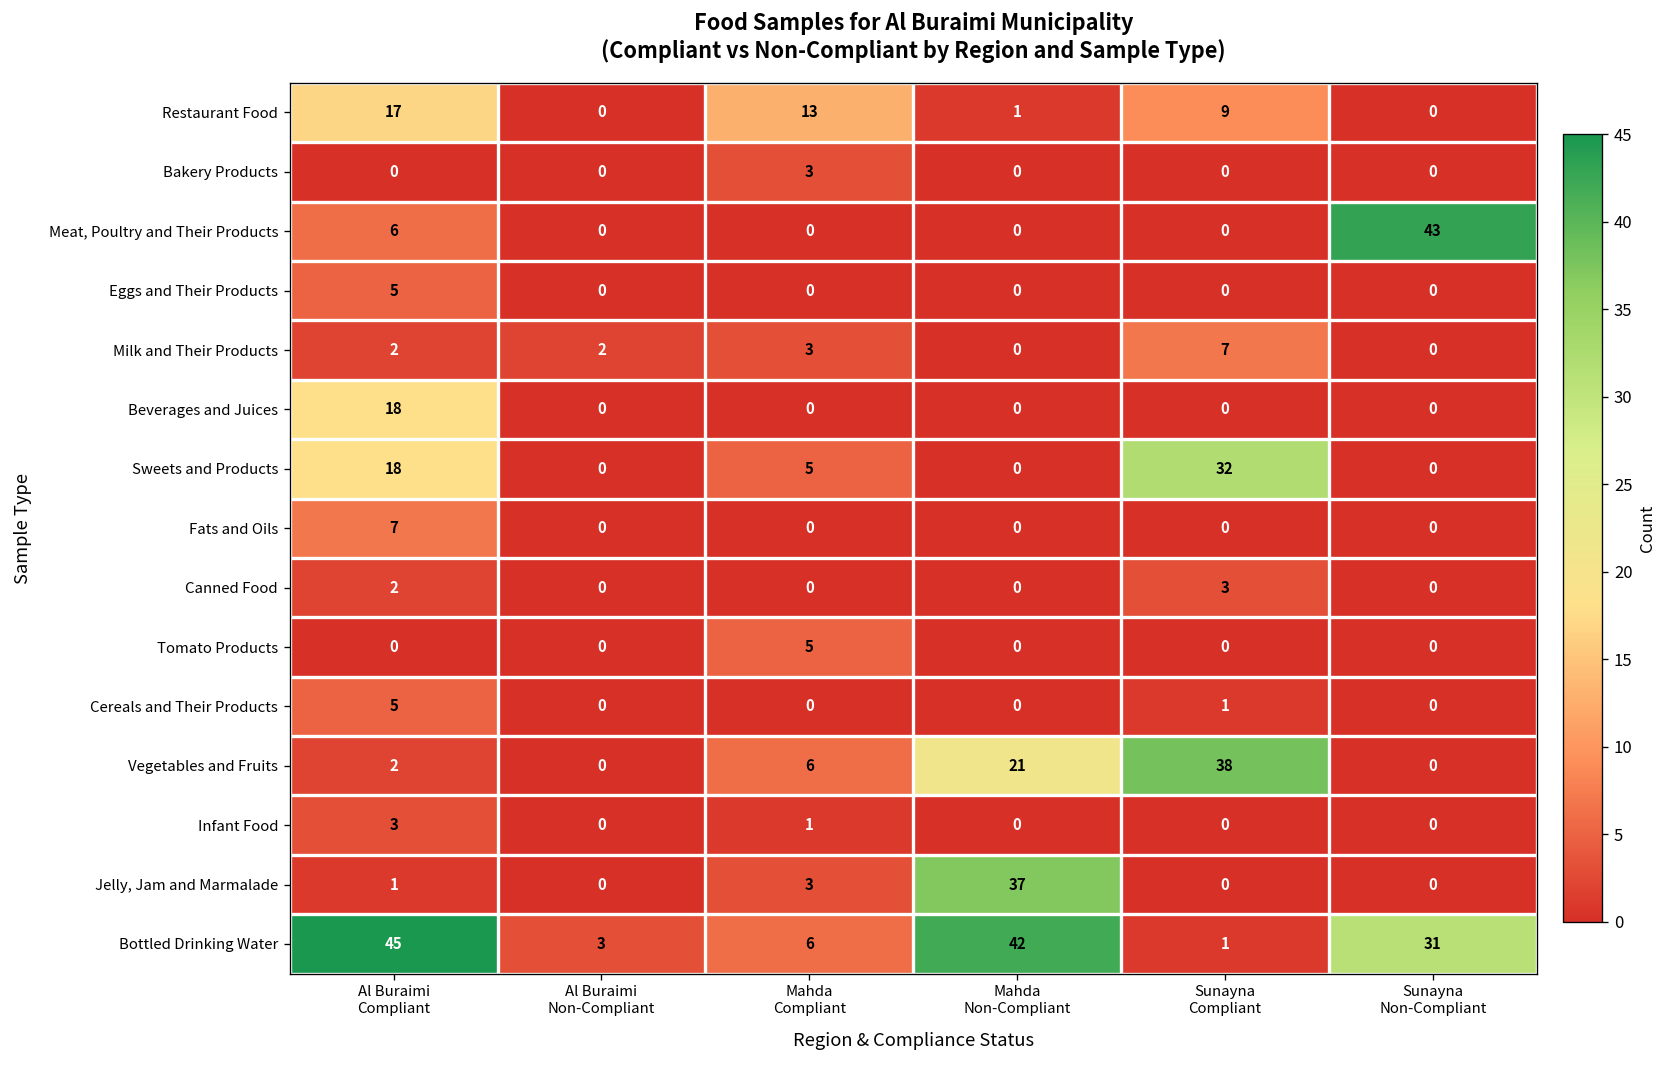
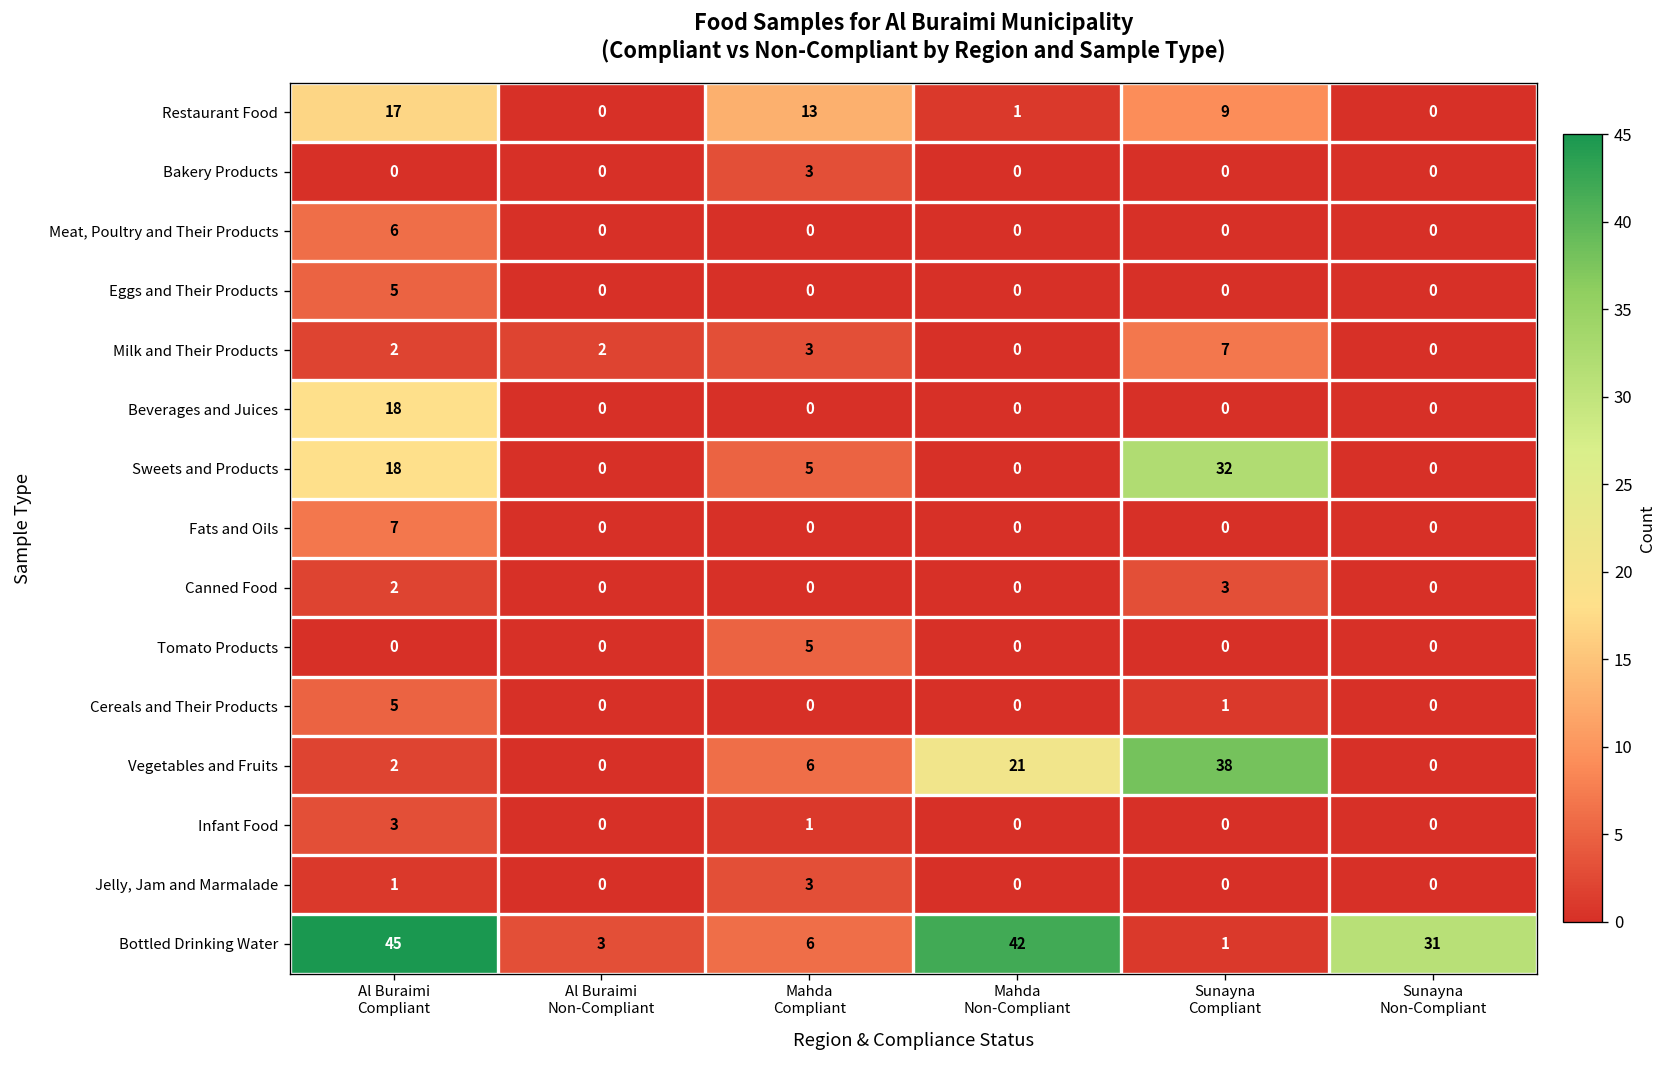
Meat, Poultry and Their Products, Sunayna Non-Compliant: 43 -> 0
Jelly, Jam and Marmalade, Mahda Non-Compliant: 37 -> 0
